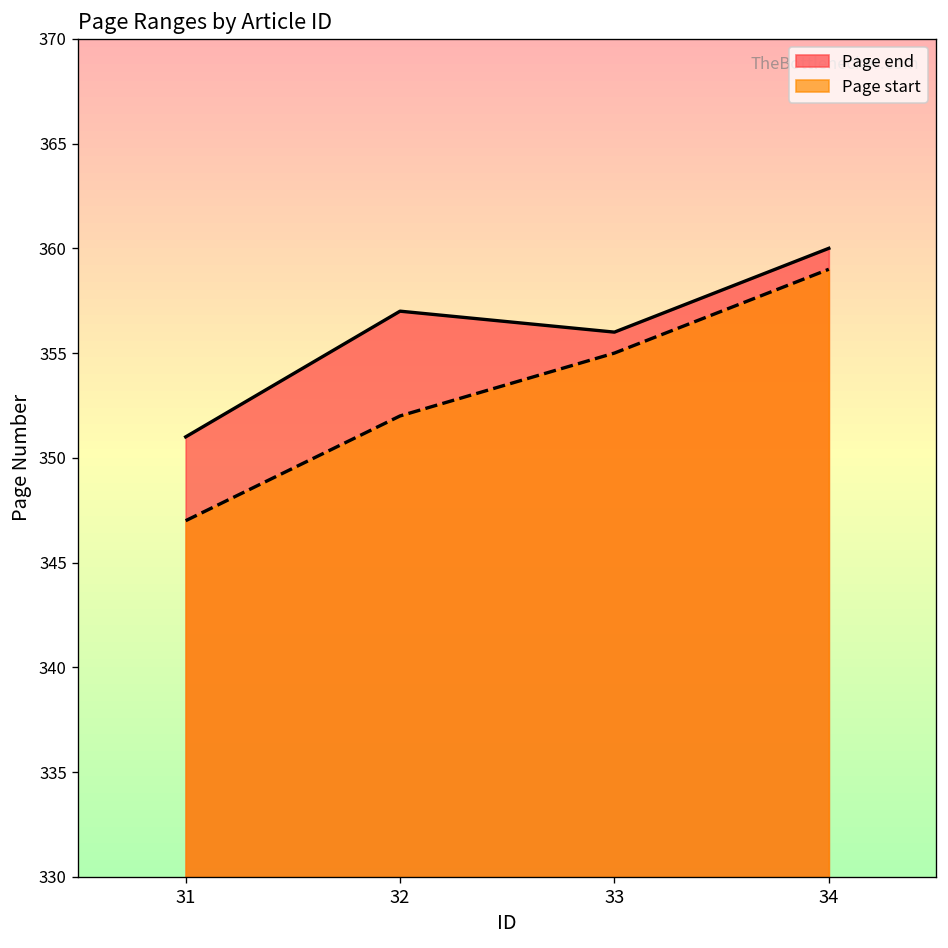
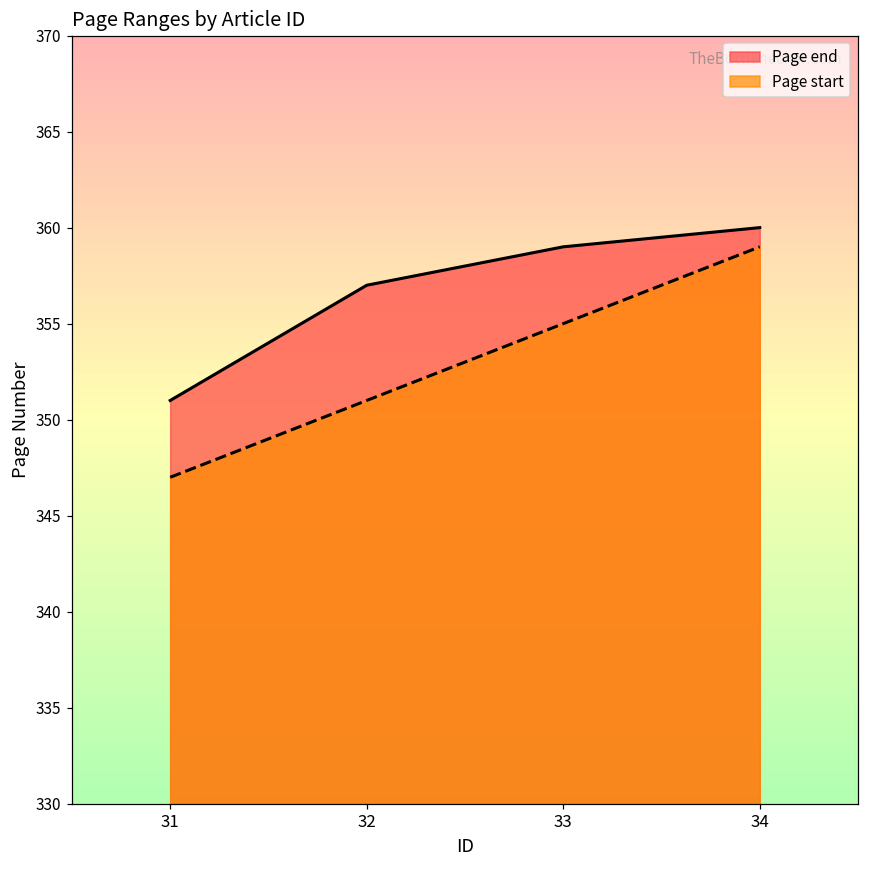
Page start, 32: 352 -> 351
Page end, 33: 356 -> 359
